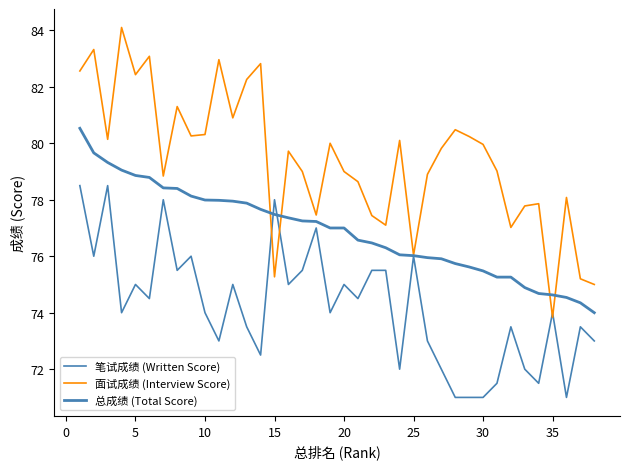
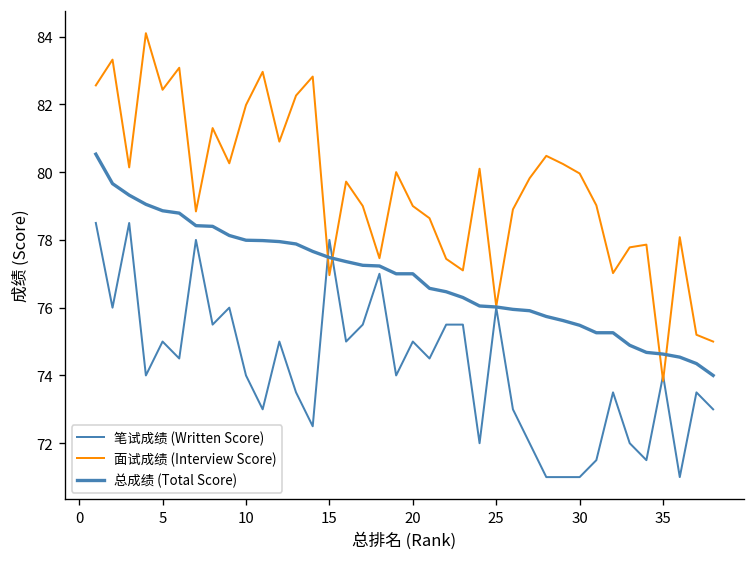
面试成绩 (Interview Score), 10: 80.3 -> 82.0
面试成绩 (Interview Score), 15: 75.3 -> 77.0
